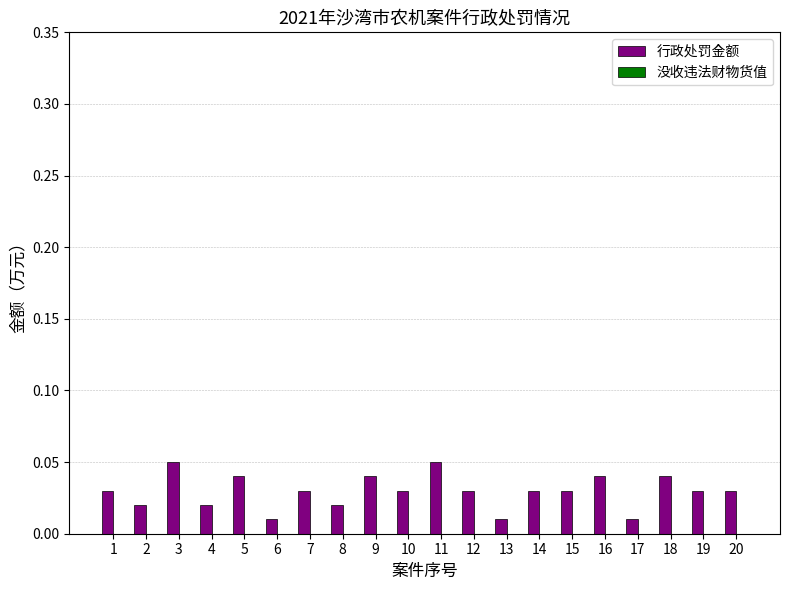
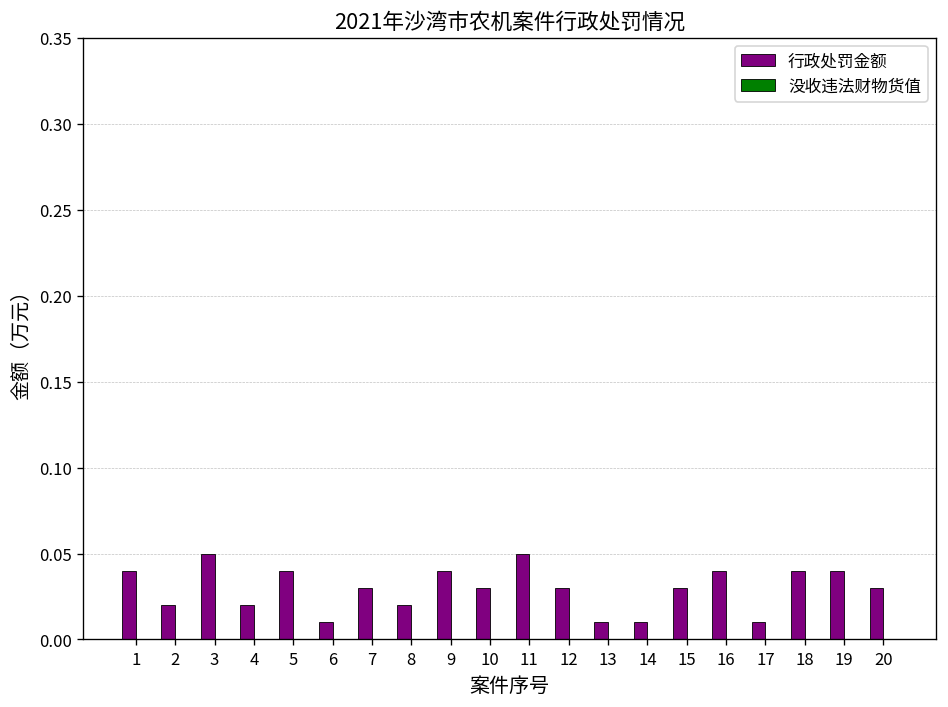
行政处罚金额, 1: 0.03 -> 0.04
行政处罚金额, 14: 0.03 -> 0.01
行政处罚金额, 19: 0.03 -> 0.04
